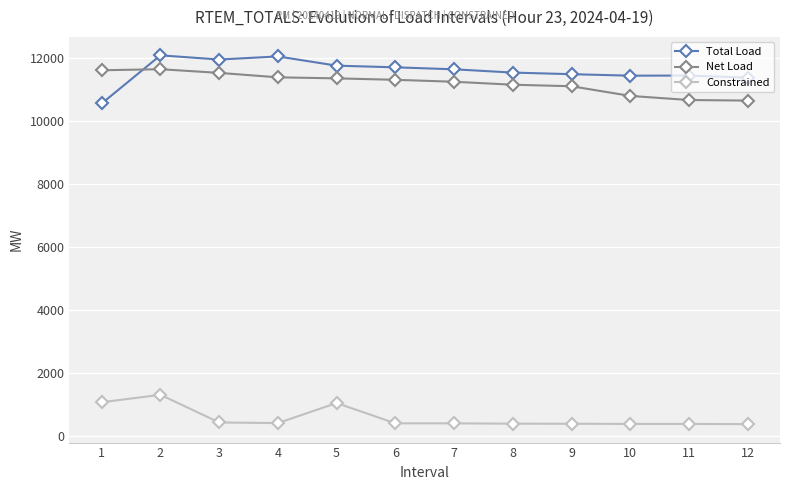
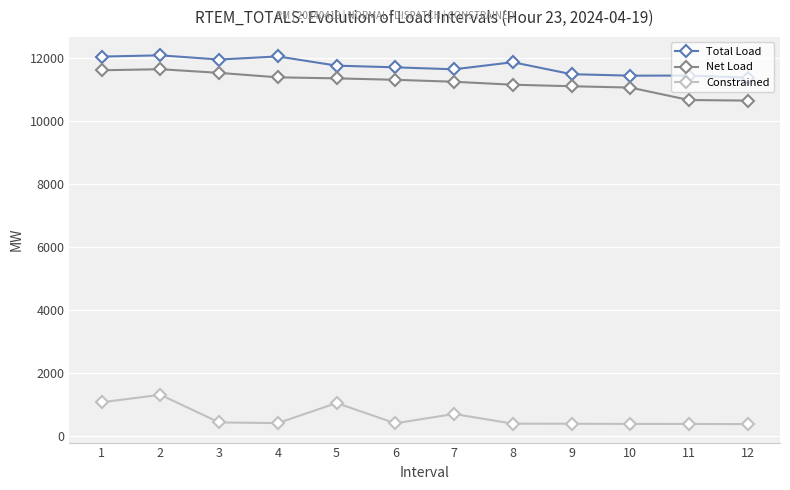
Total Load, 1: 10600 -> 12100
Constrained, 7: 400 -> 700
Total Load, 8: 11500 -> 11900
Net Load, 10: 10800 -> 11100
